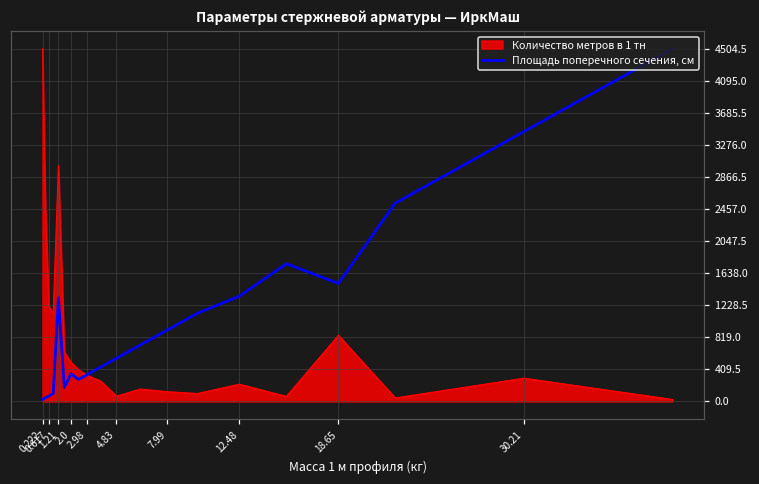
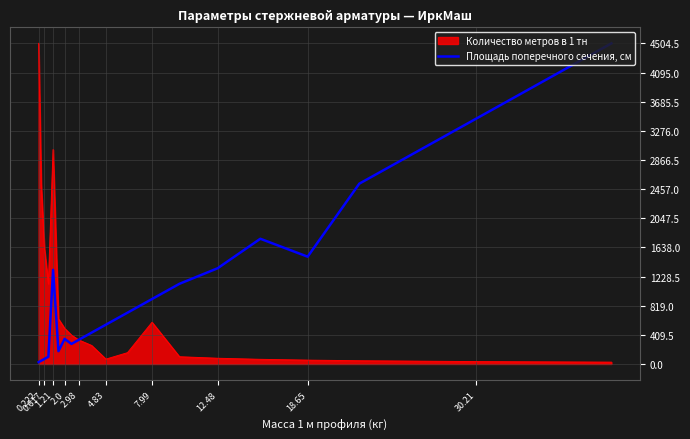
Количество метров в 1 тн, 0.617: 1200 -> 1600
Количество метров в 1 тн, 7.99: 100 -> 600
Количество метров в 1 тн, 12.48: 200 -> 100
Количество метров в 1 тн, 18.65: 800 -> 100
Количество метров в 1 тн, 30.21: 300 -> 0
